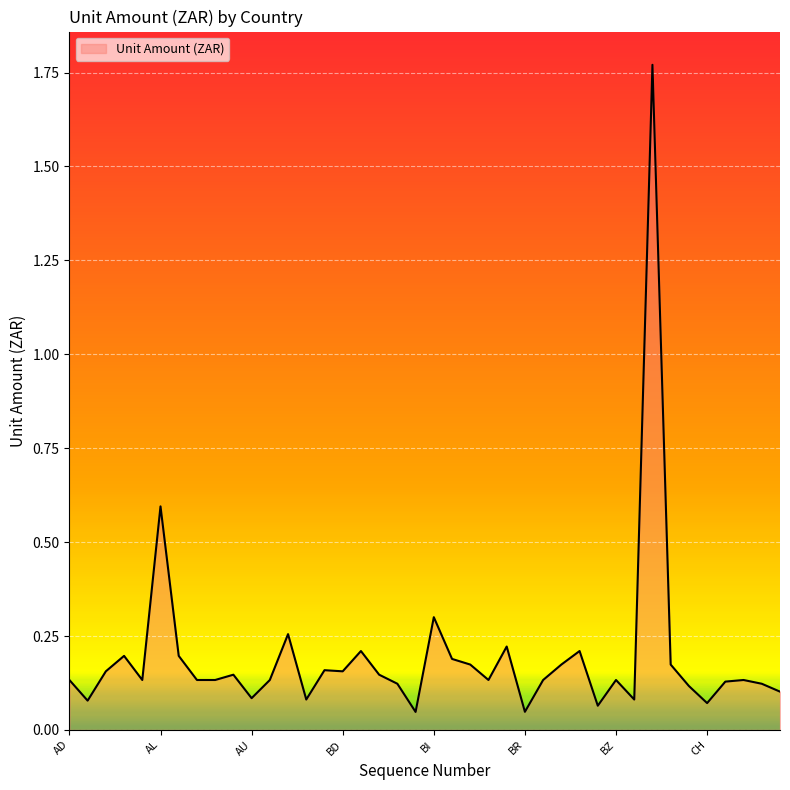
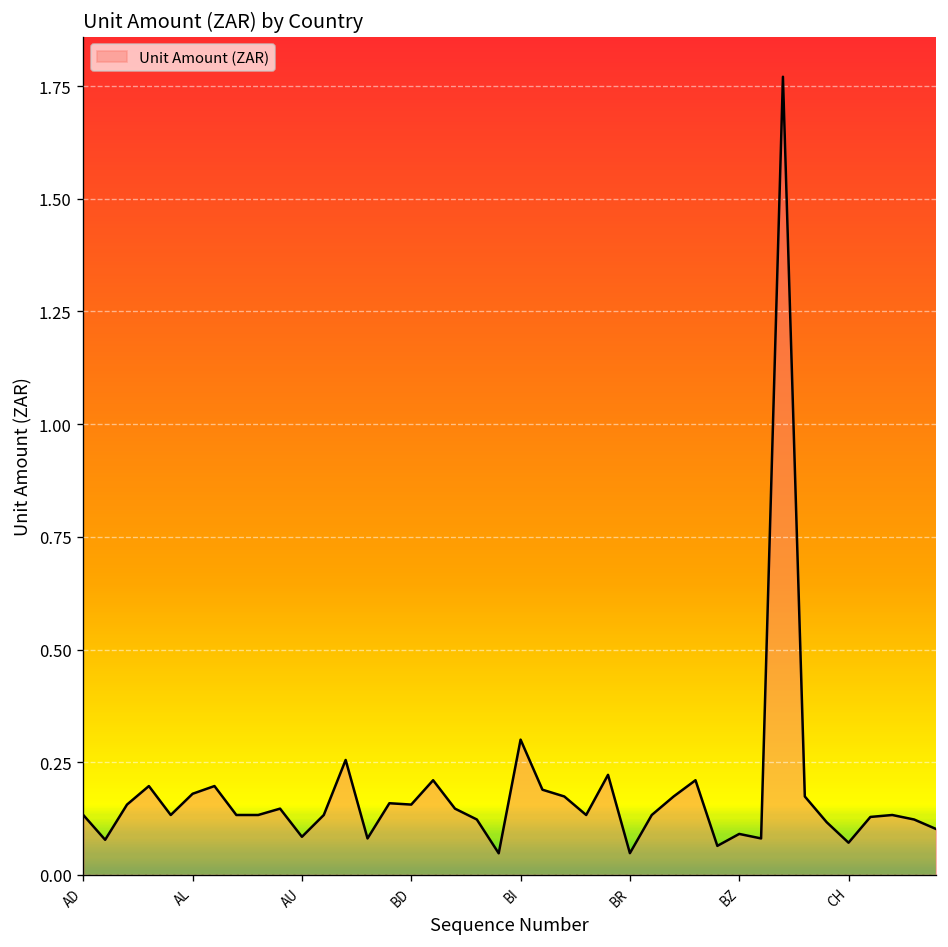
AL: 0.60 -> 0.18
BZ: 0.13 -> 0.09
